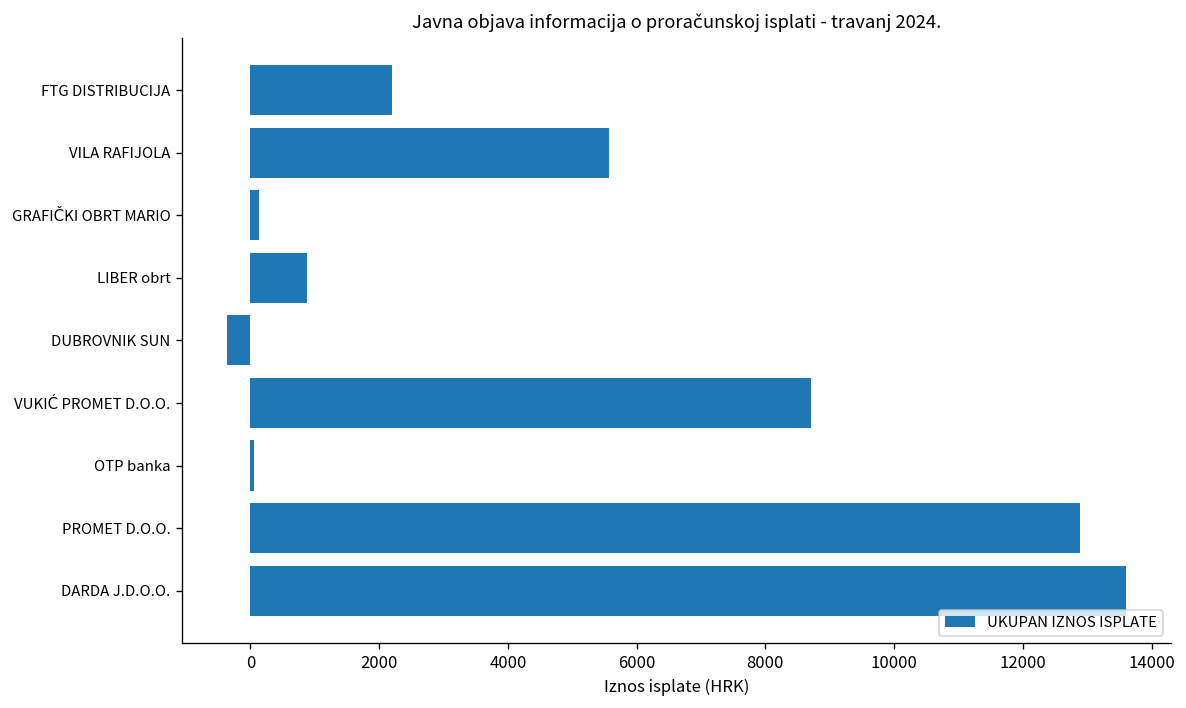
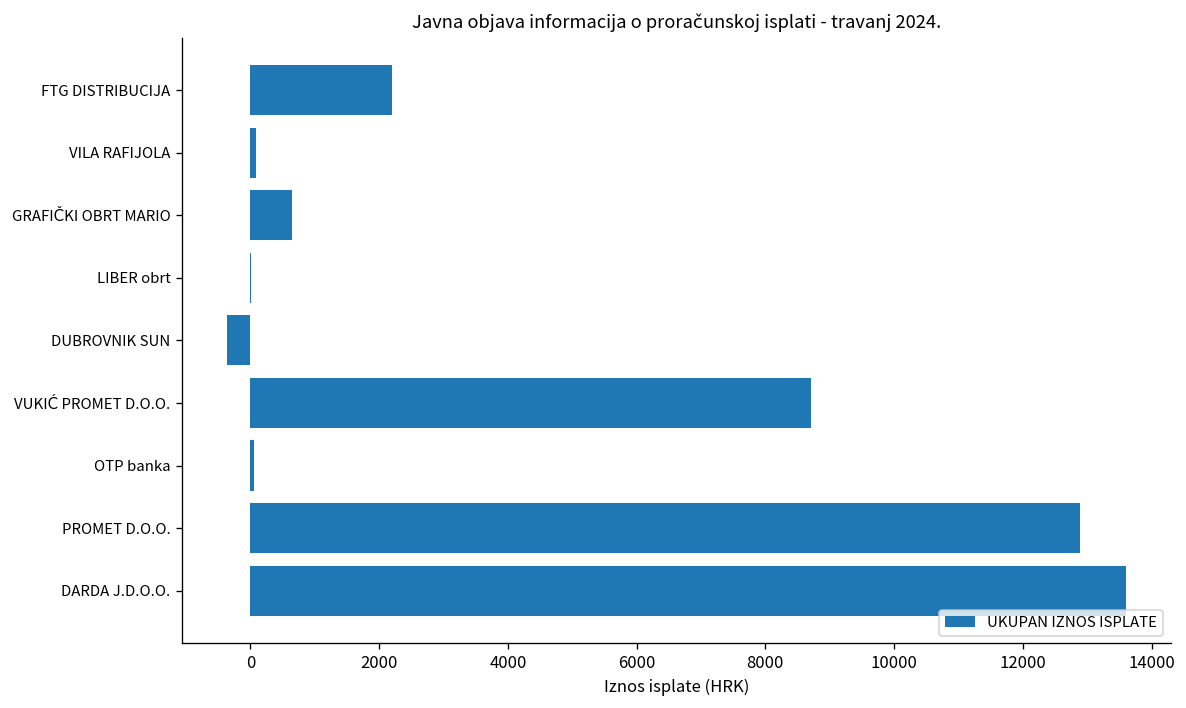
VILA RAFIJOLA: 5600 -> 100
GRAFIČKI OBRT MARIO: 100 -> 700
LIBER obrt: 900 -> 0
